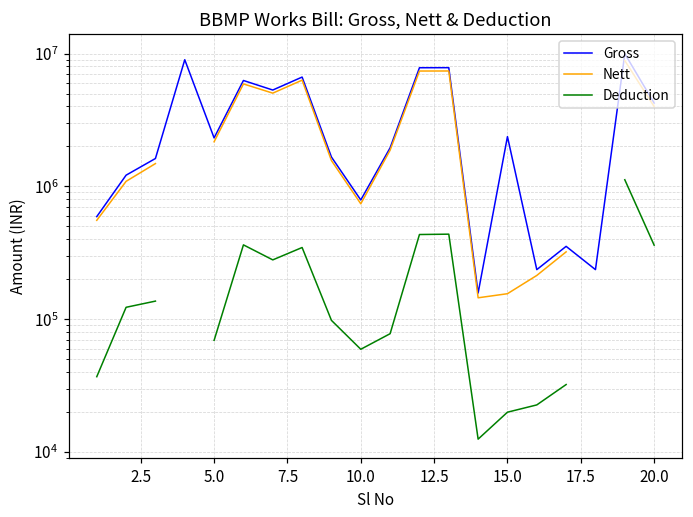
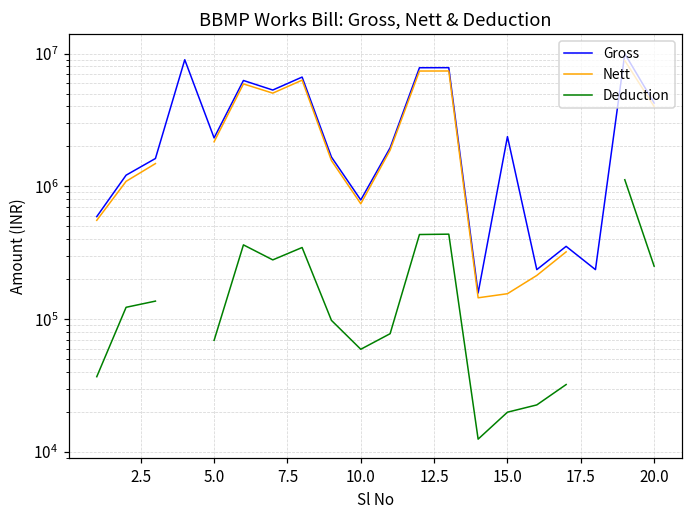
Deduction, 20.0: 360000 -> 250000
